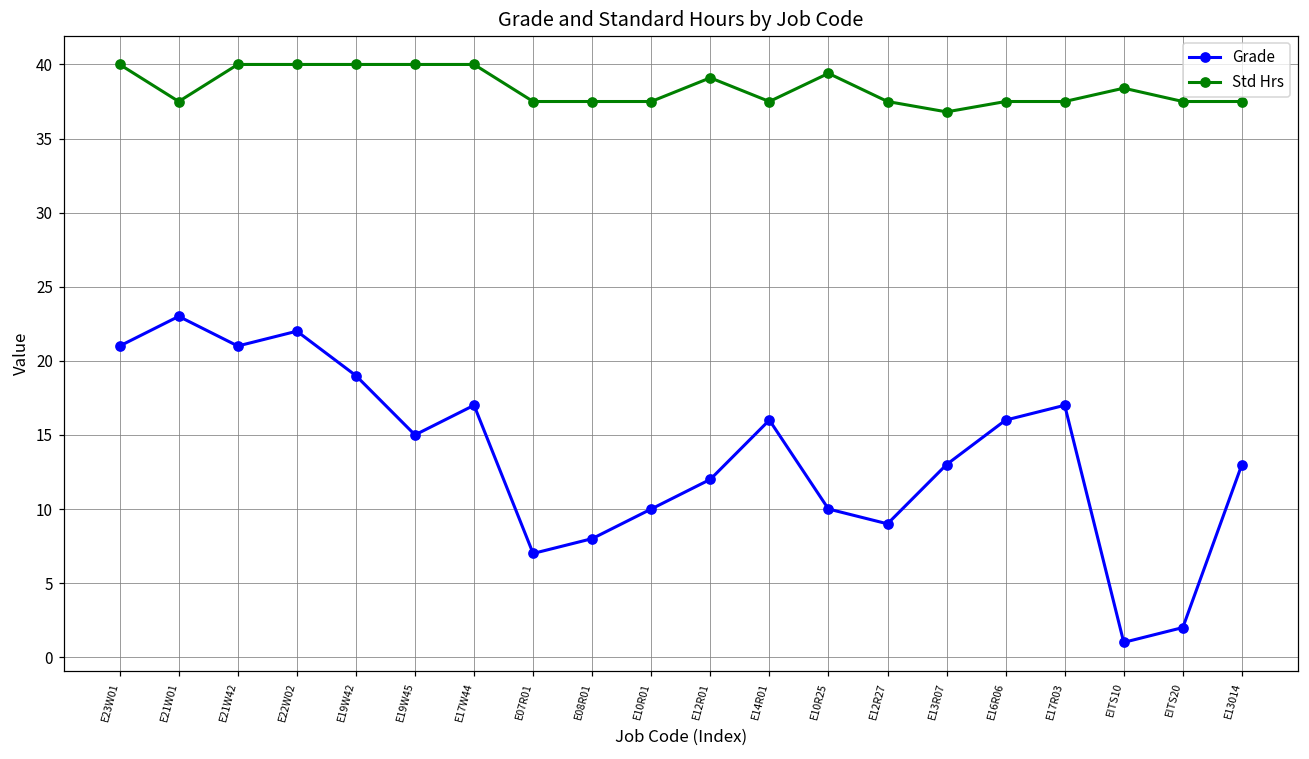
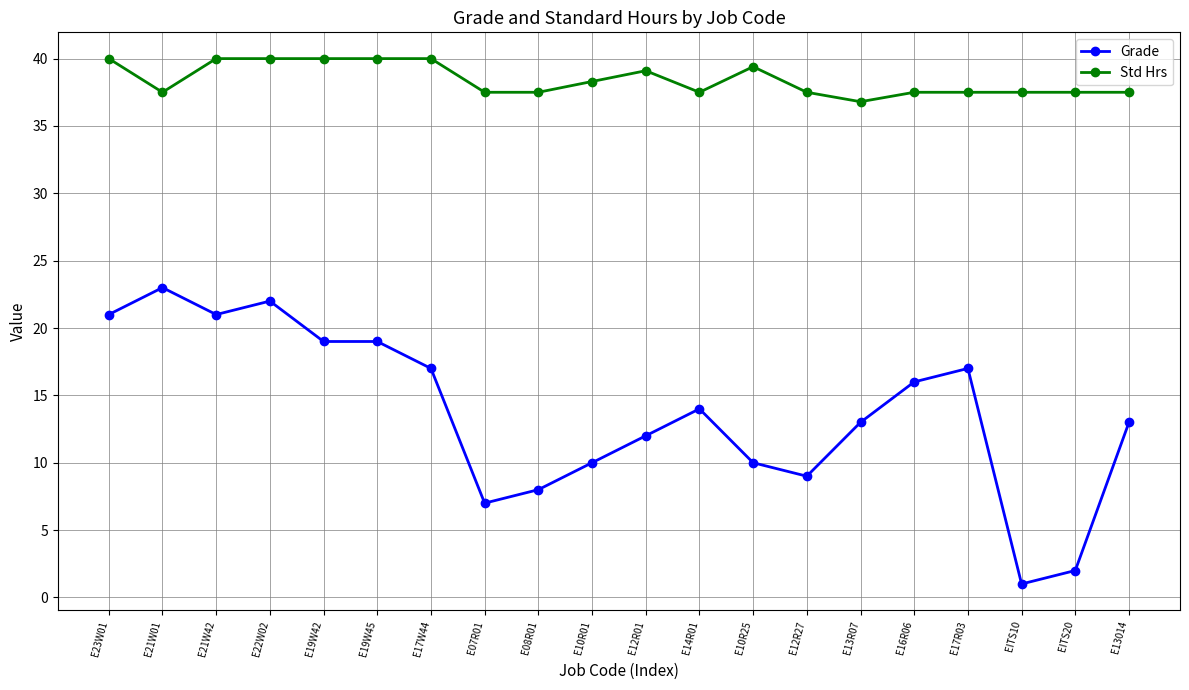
Grade, E19W45: 15 -> 19
Std Hrs, E10R01: 37.5 -> 38.3
Grade, E14R01: 16 -> 14
Std Hrs, EITS10: 38.4 -> 37.5
